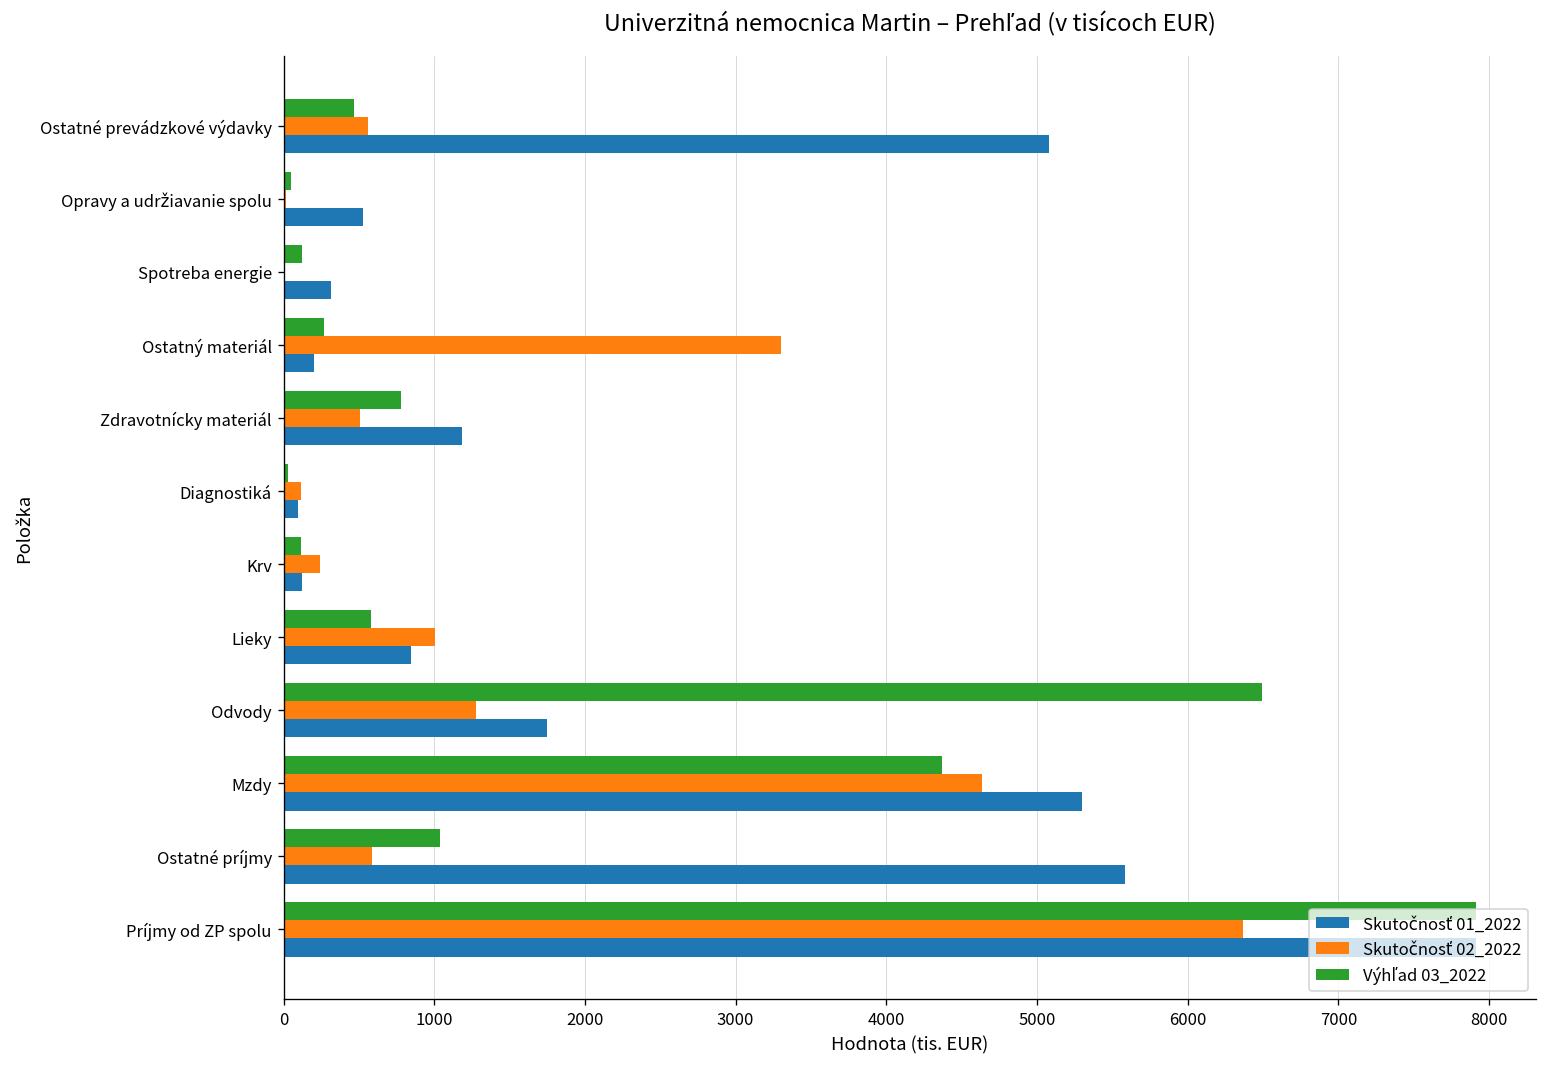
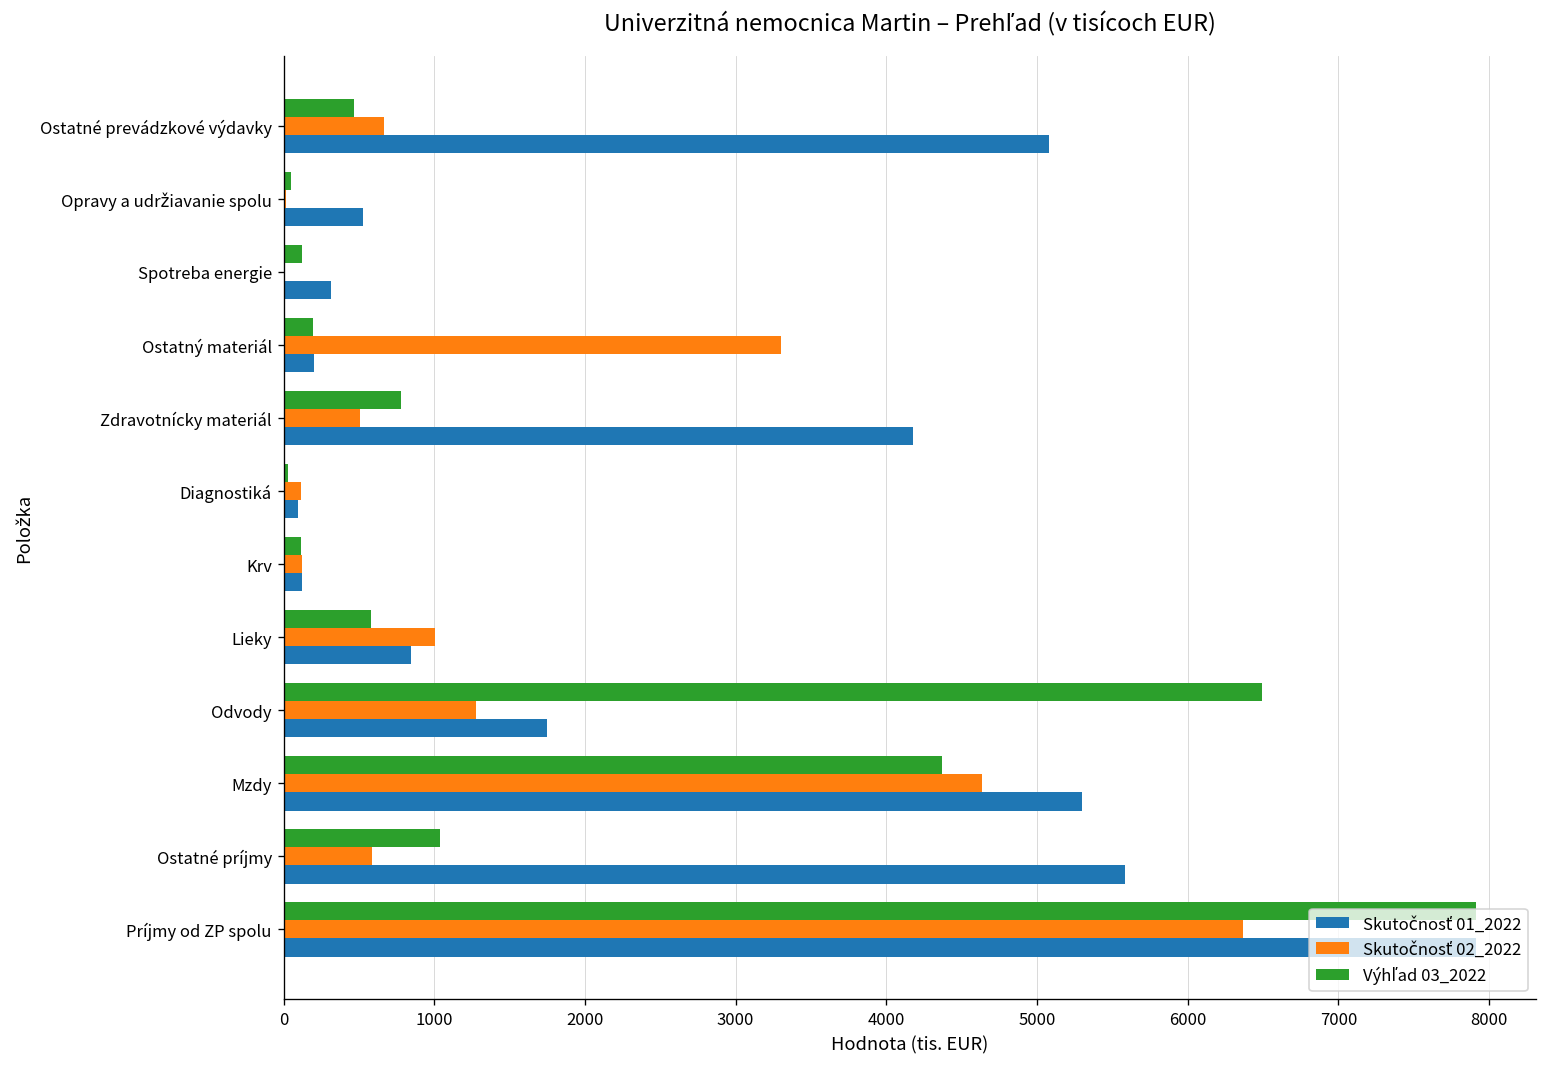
Skutočnosť 02_2022, Ostatné prevádzkové výdavky: 560 -> 660
Výhľad 03_2022, Ostatný materiál: 270 -> 190
Skutočnosť 01_2022, Zdravotnícky materiál: 1190 -> 4180
Skutočnosť 02_2022, Krv: 240 -> 130
